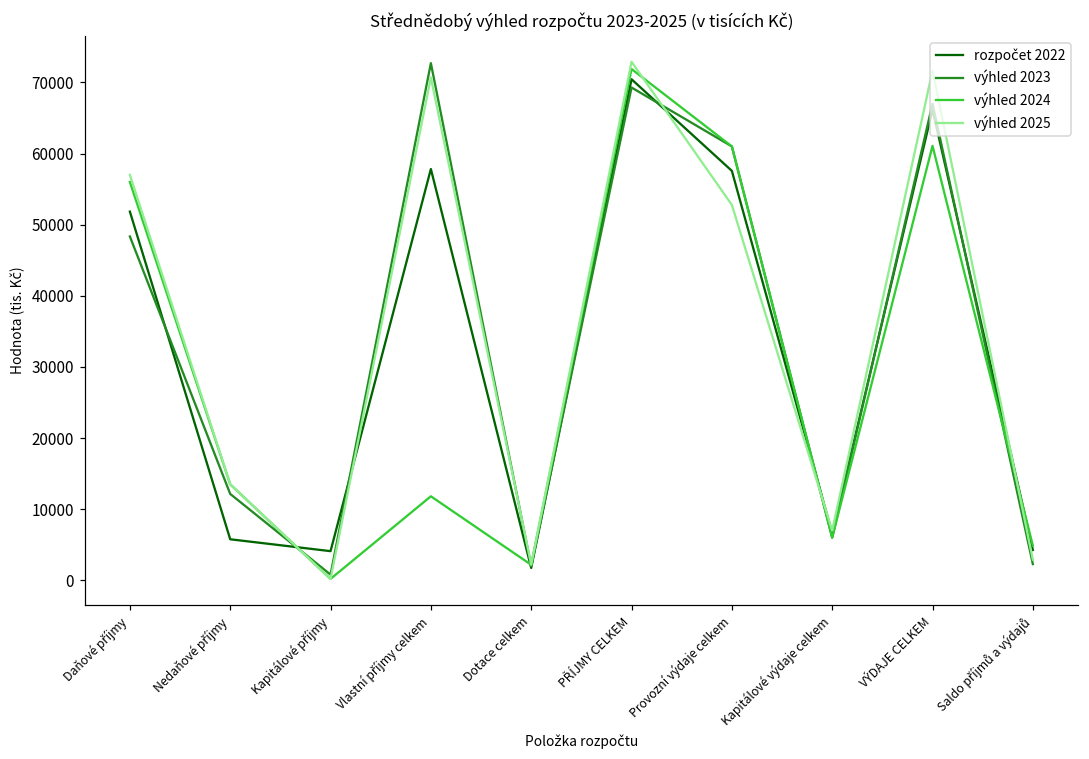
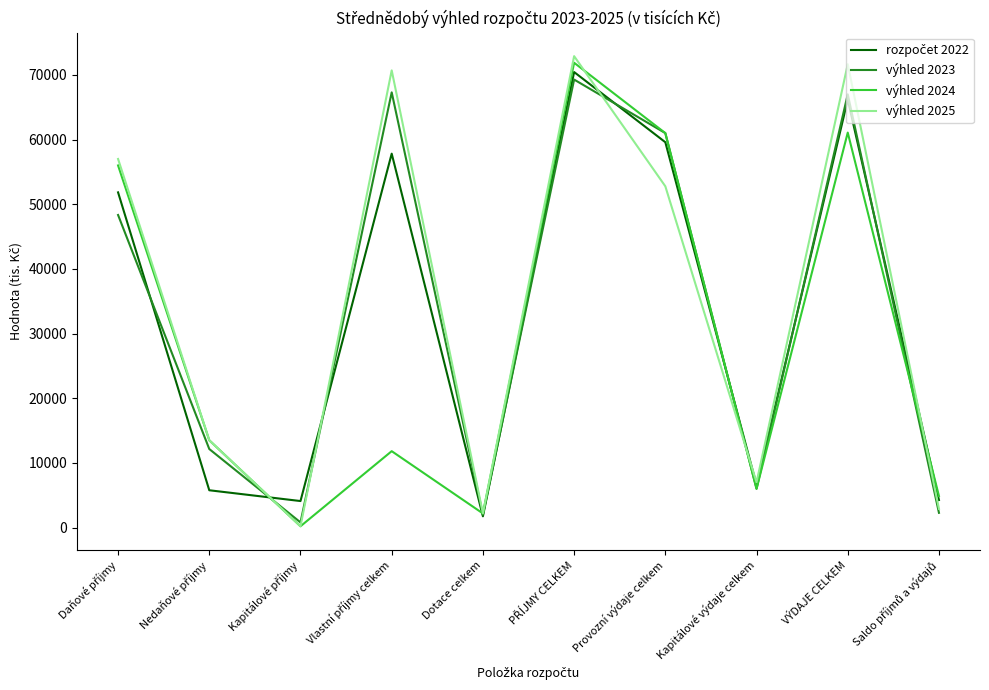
výhled 2023, Vlastní příjmy celkem: 73000 -> 67000
rozpočet 2022, Provozní výdaje celkem: 58000 -> 60000
